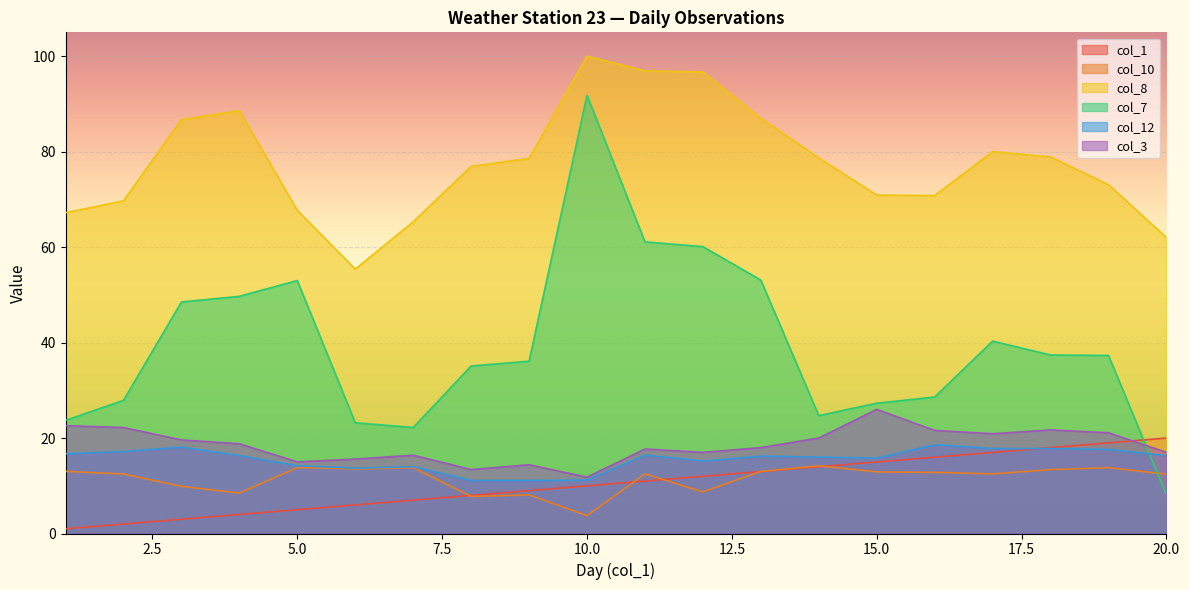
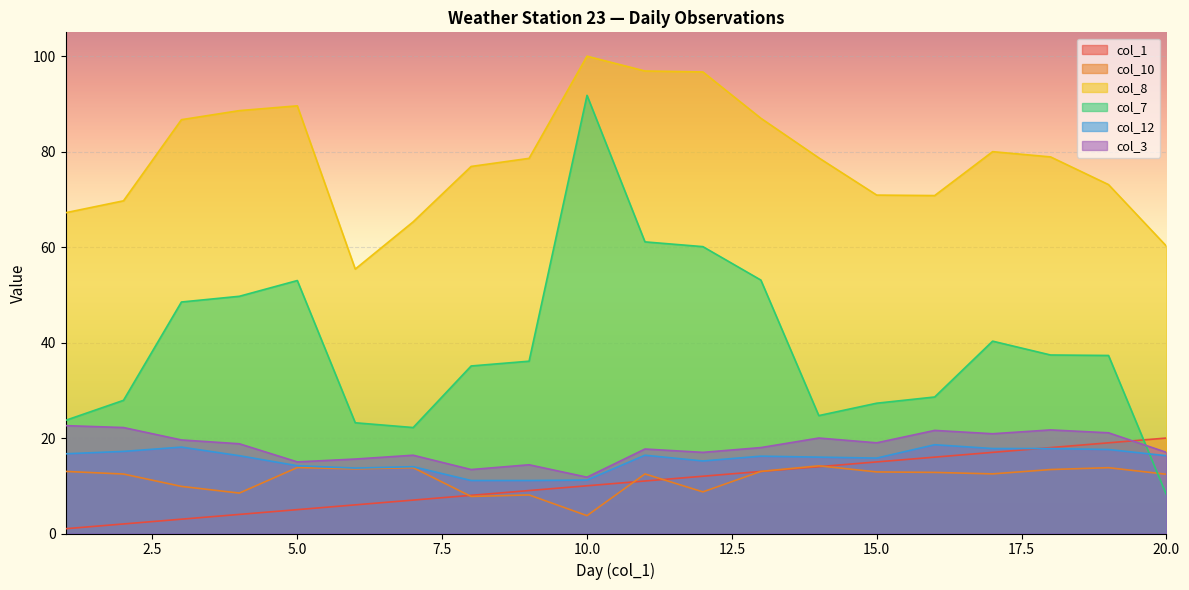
col_8, 5.0: 68 -> 90
col_3, 15.0: 26 -> 19
col_8, 20.0: 62 -> 60
